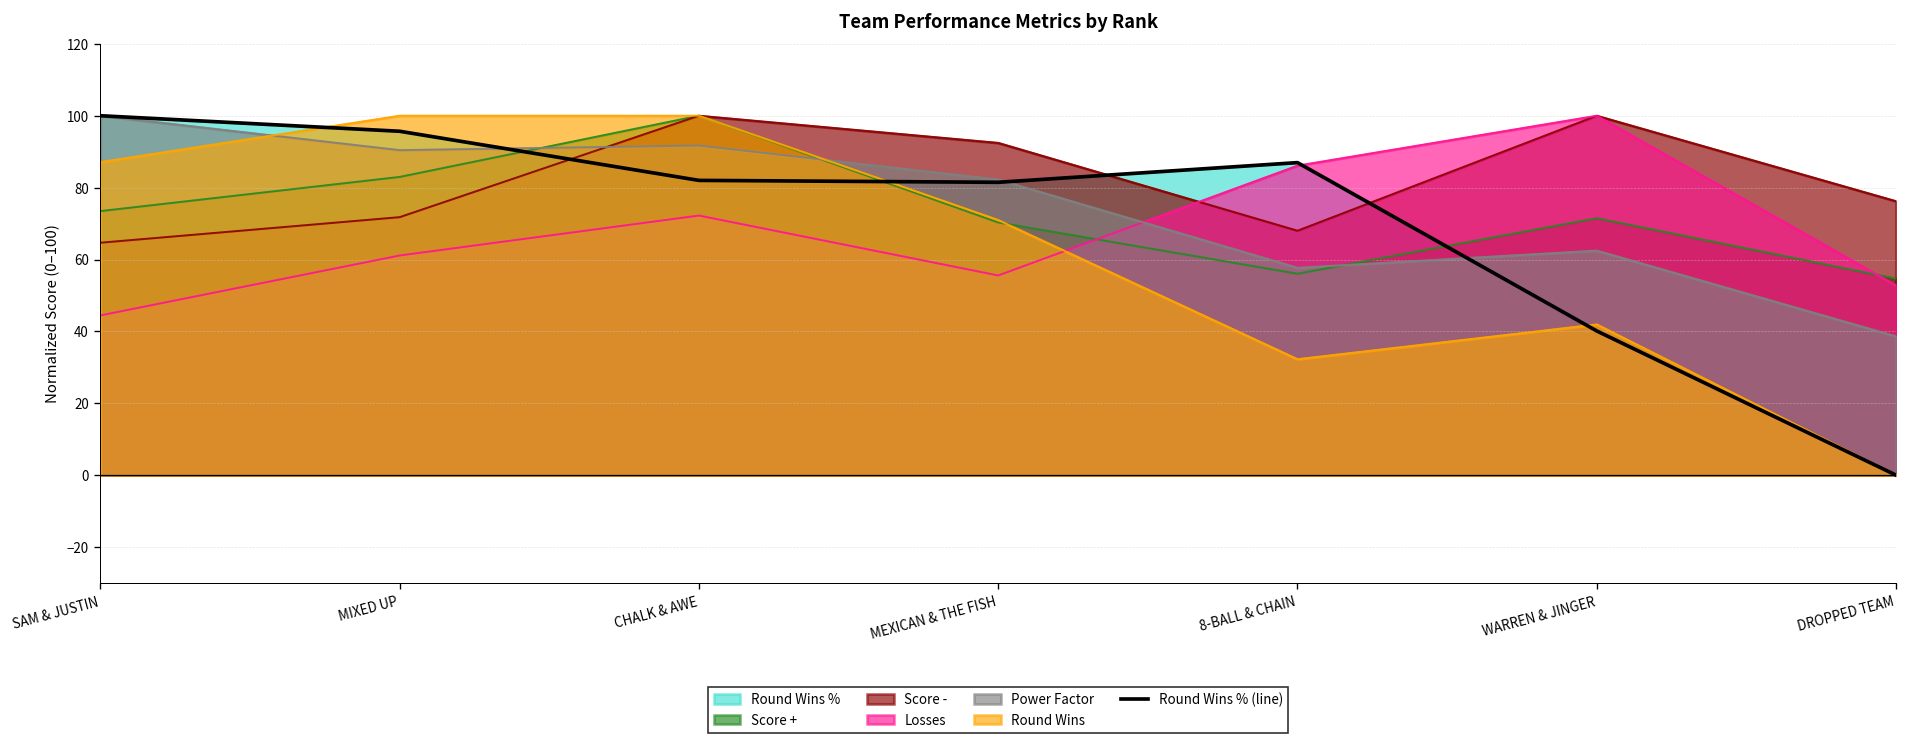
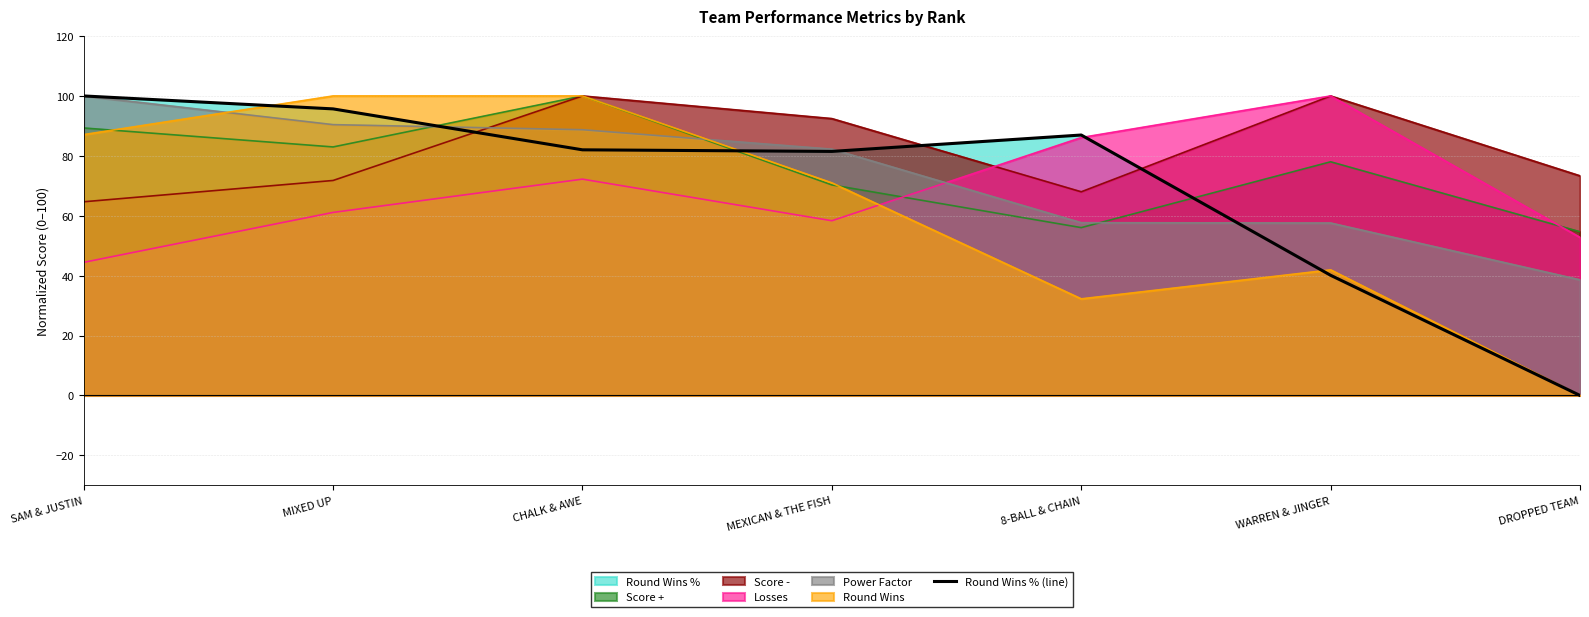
Score +, SAM & JUSTIN: 73 -> 89
Power Factor, CHALK & AWE: 92 -> 89
Losses, MEXICAN & THE FISH: 56 -> 58
Score +, WARREN & JINGER: 71 -> 78
Power Factor, WARREN & JINGER: 62 -> 58
Score -, DROPPED TEAM: 76 -> 73
